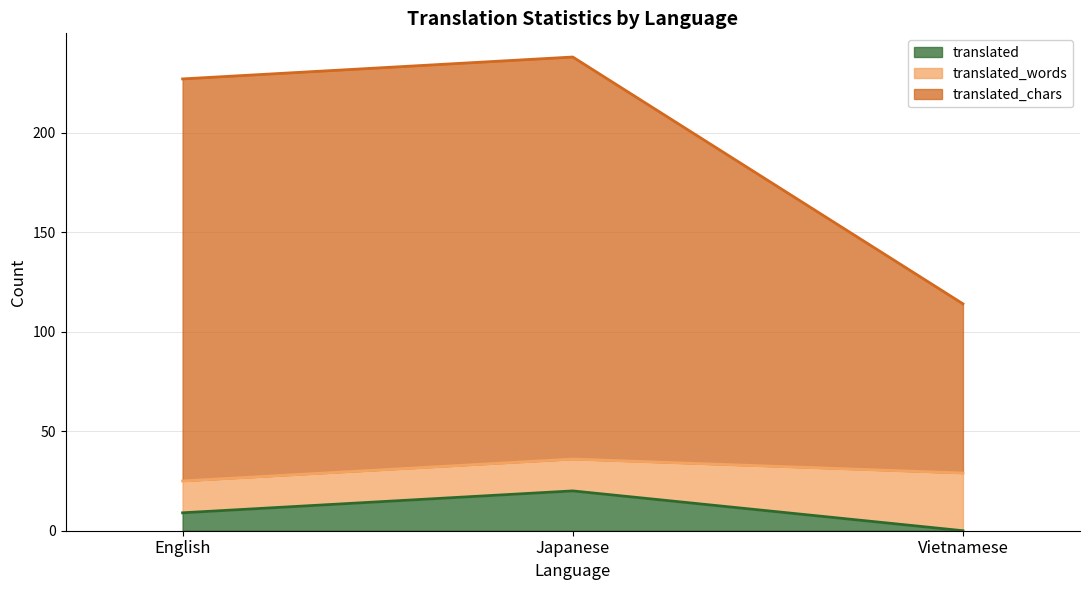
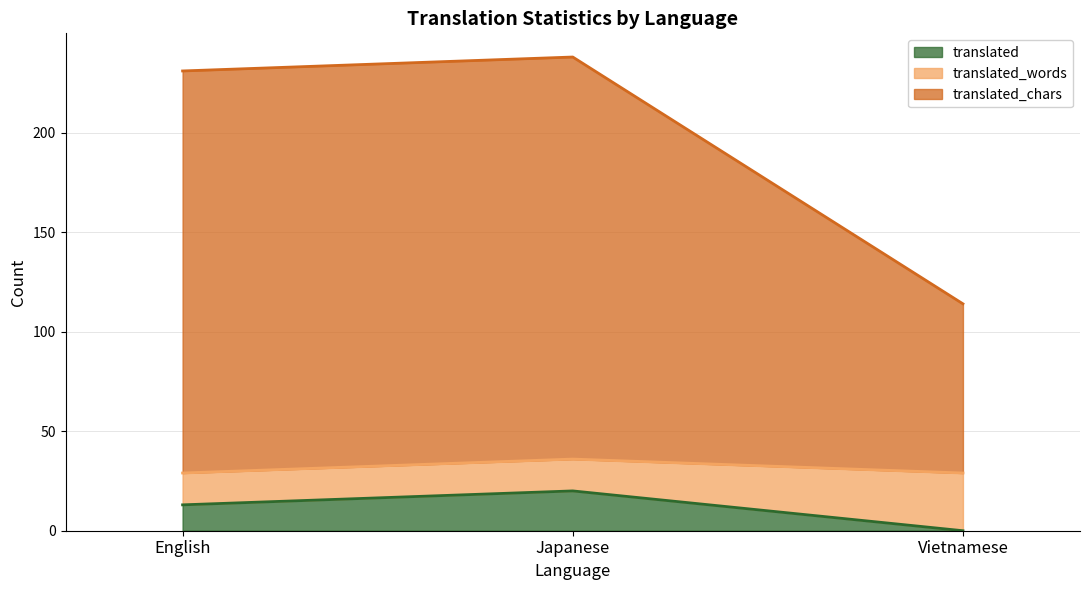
translated, English: 9 -> 13
